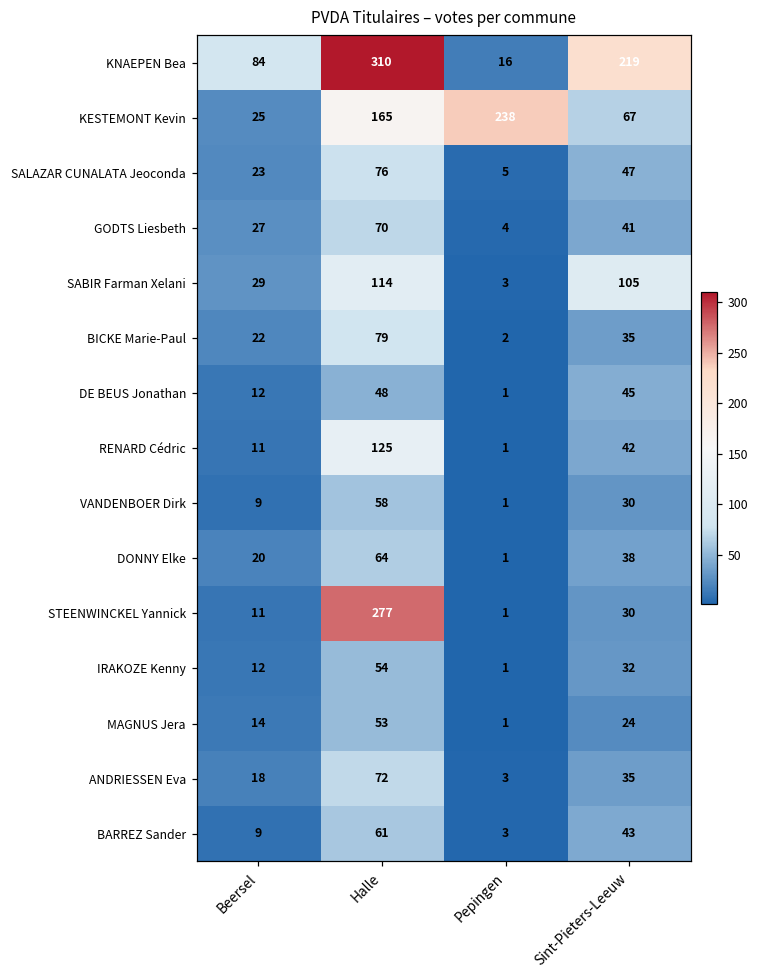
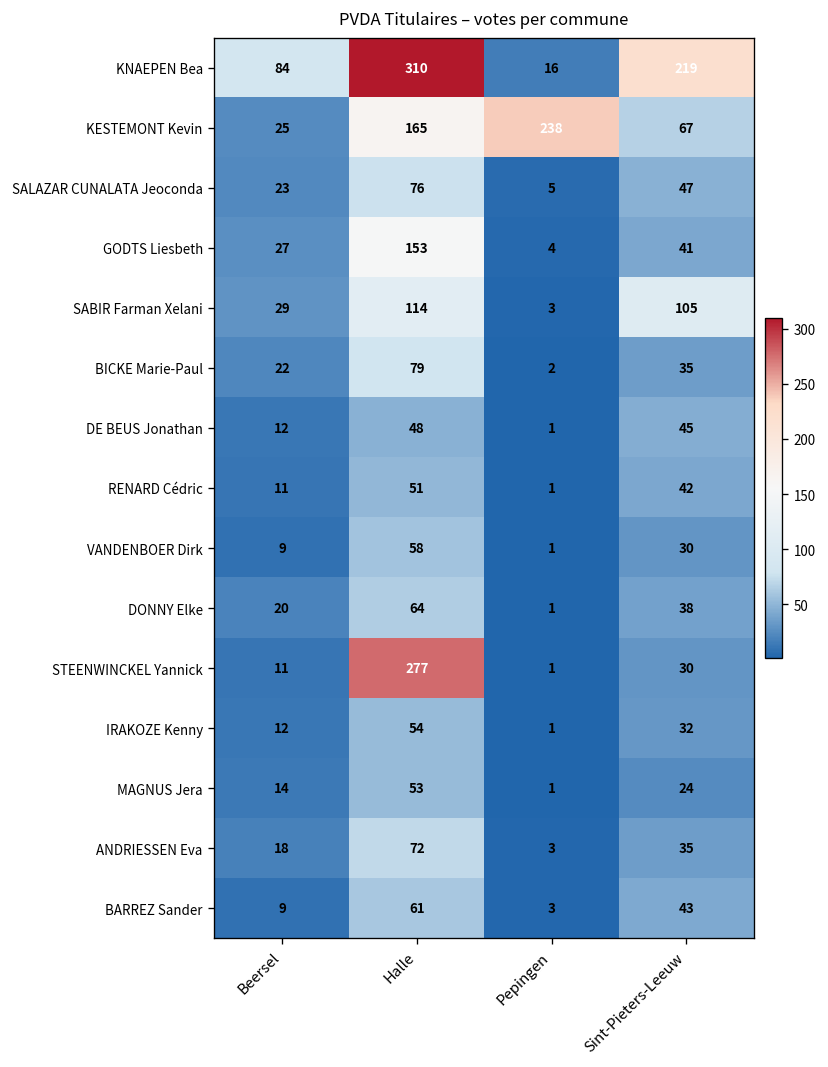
GODTS Liesbeth, Halle: 70 -> 153
RENARD Cédric, Halle: 125 -> 51
